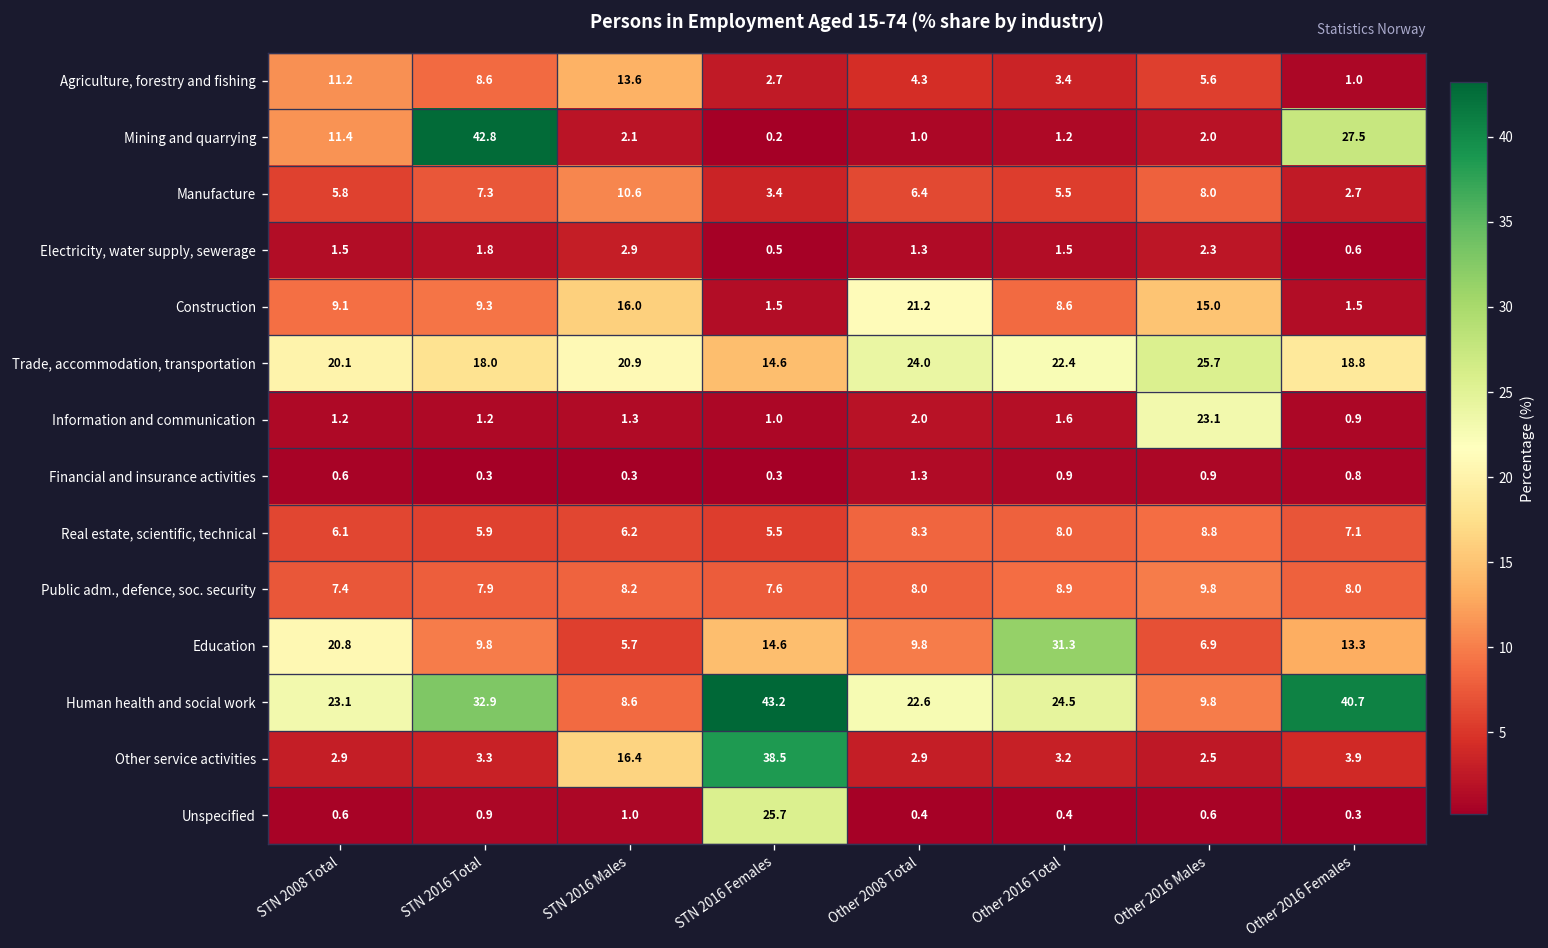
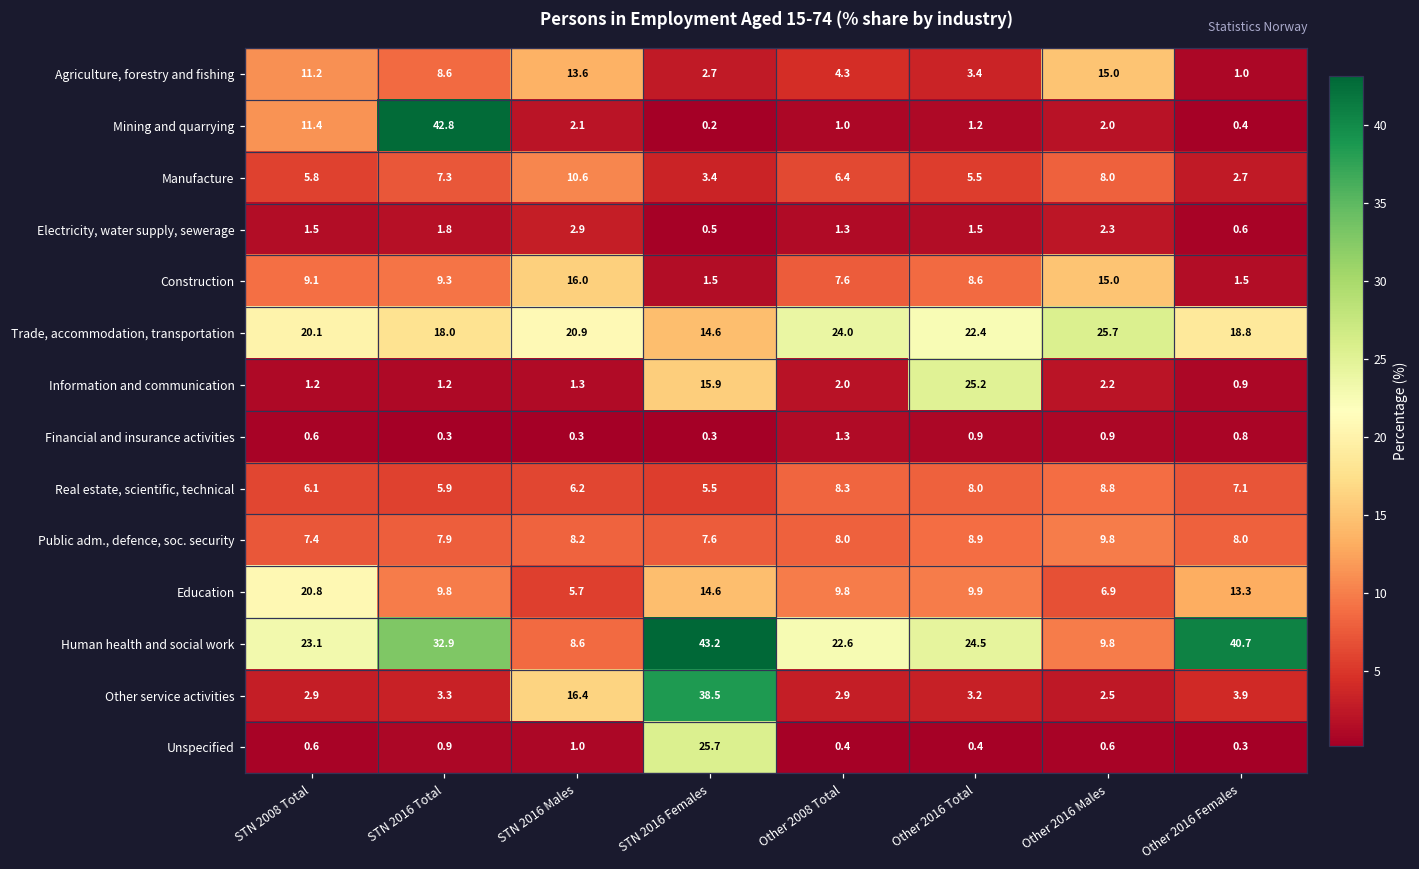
Agriculture, forestry and fishing, Other 2016 Males: 5.6 -> 15.0
Mining and quarrying, Other 2016 Females: 27.5 -> 0.4
Construction, Other 2008 Total: 21.2 -> 7.6
Information and communication, STN 2016 Females: 1.0 -> 15.9
Information and communication, Other 2016 Total: 1.6 -> 25.2
Information and communication, Other 2016 Males: 23.1 -> 2.2
Education, Other 2016 Total: 31.3 -> 9.9
